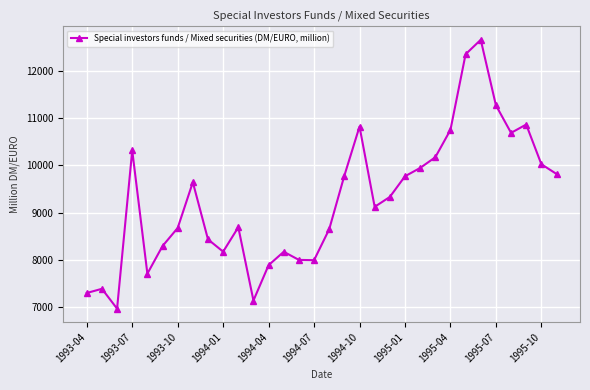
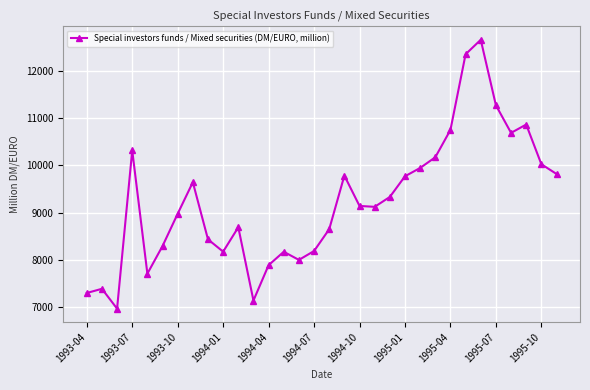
1993-10: 8700 -> 9000
1994-07: 8000 -> 8200
1994-10: 10800 -> 9100
